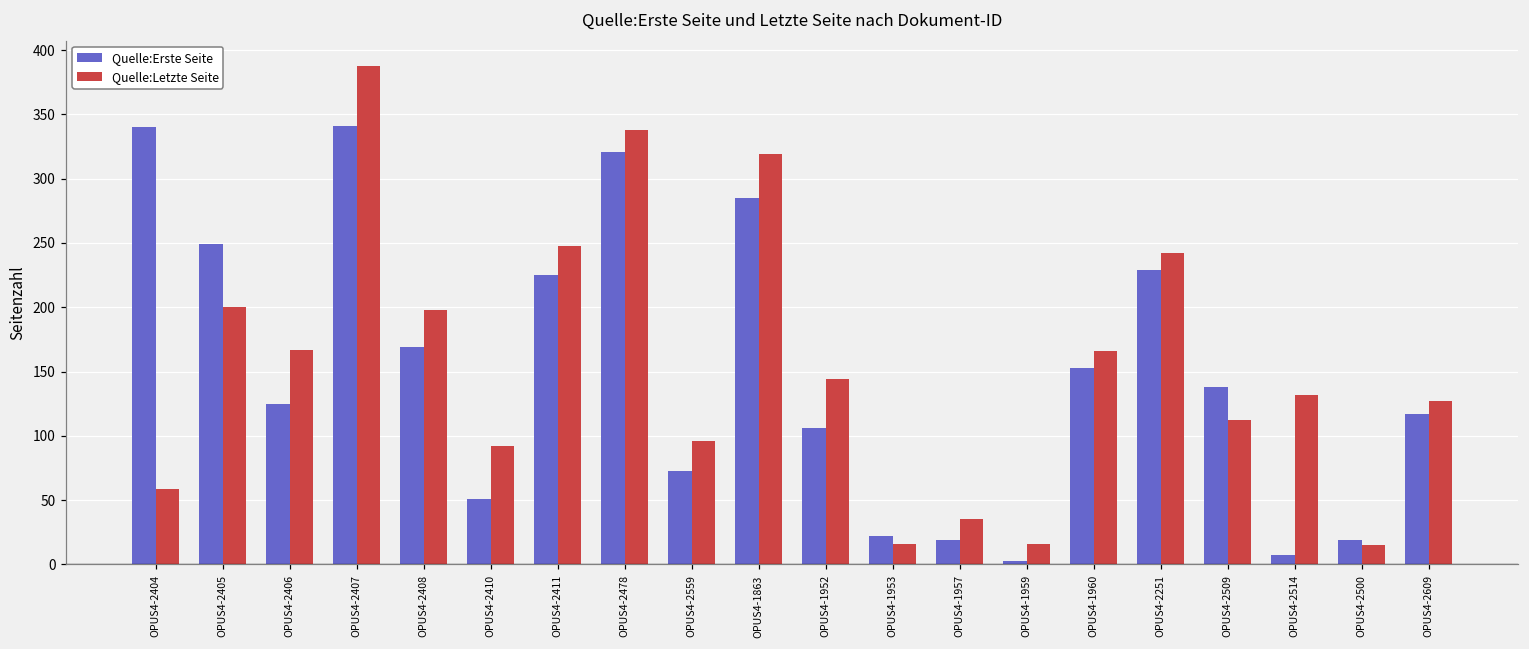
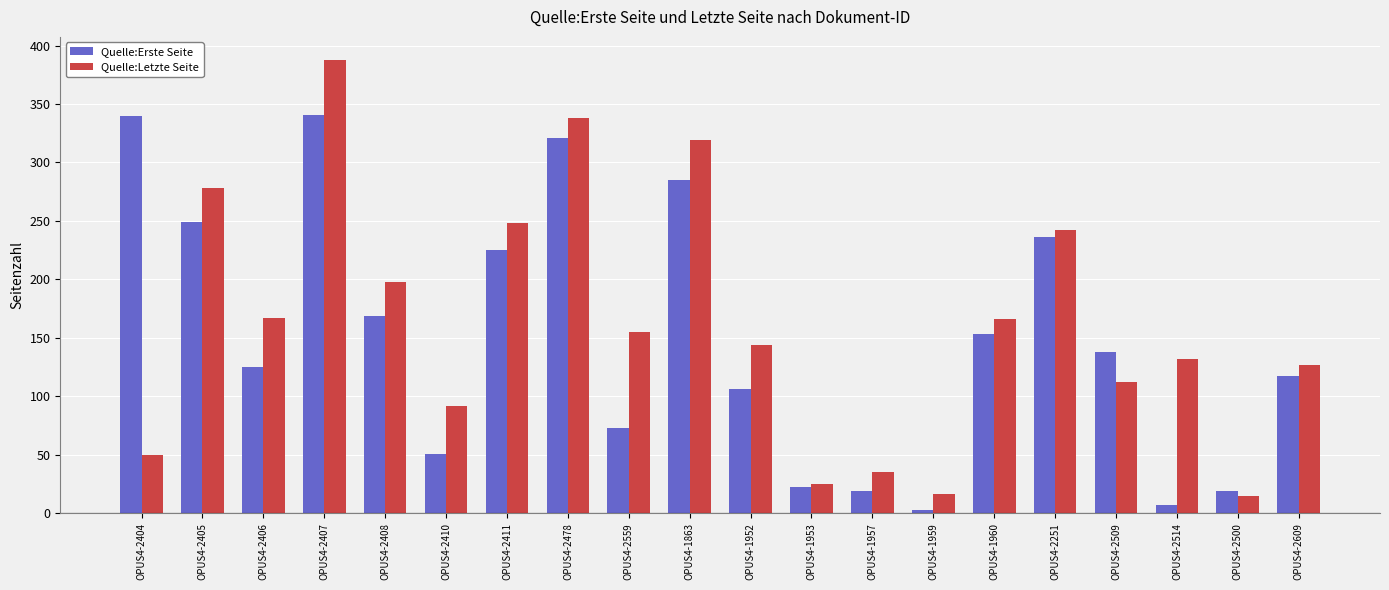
Quelle:Letzte Seite, OPUS4-2404: 59 -> 50
Quelle:Letzte Seite, OPUS4-2405: 200 -> 278
Quelle:Letzte Seite, OPUS4-2559: 96 -> 155
Quelle:Letzte Seite, OPUS4-1953: 16 -> 25
Quelle:Erste Seite, OPUS4-2251: 229 -> 236
